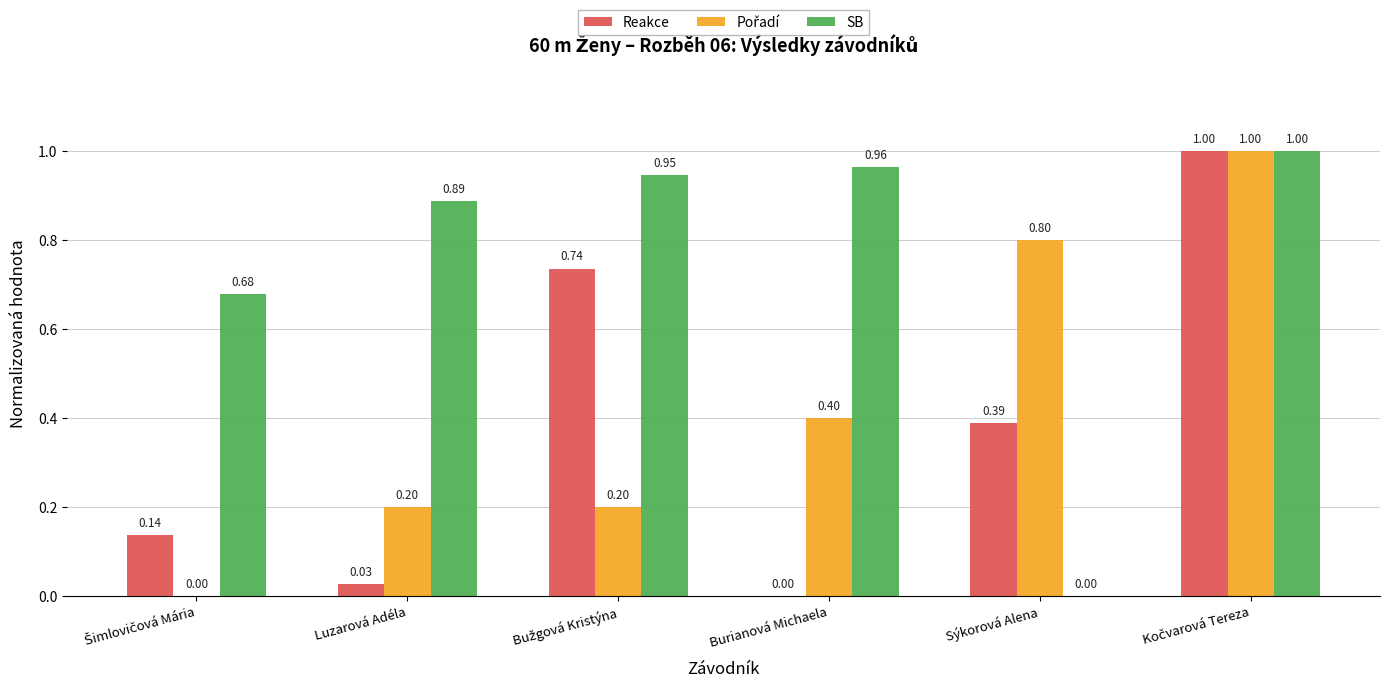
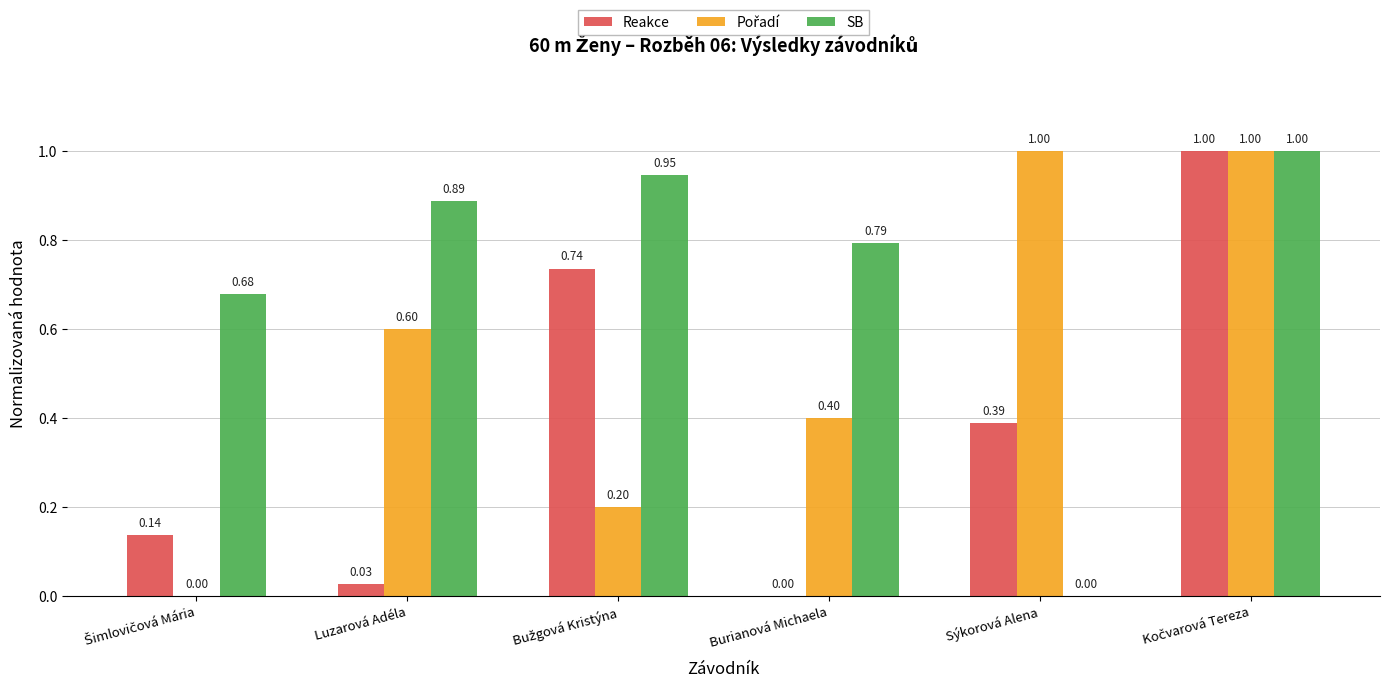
Pořadí, Luzarová Adéla: 0.20 -> 0.60
SB, Burianová Michaela: 0.96 -> 0.79
Pořadí, Sýkorová Alena: 0.80 -> 1.00
